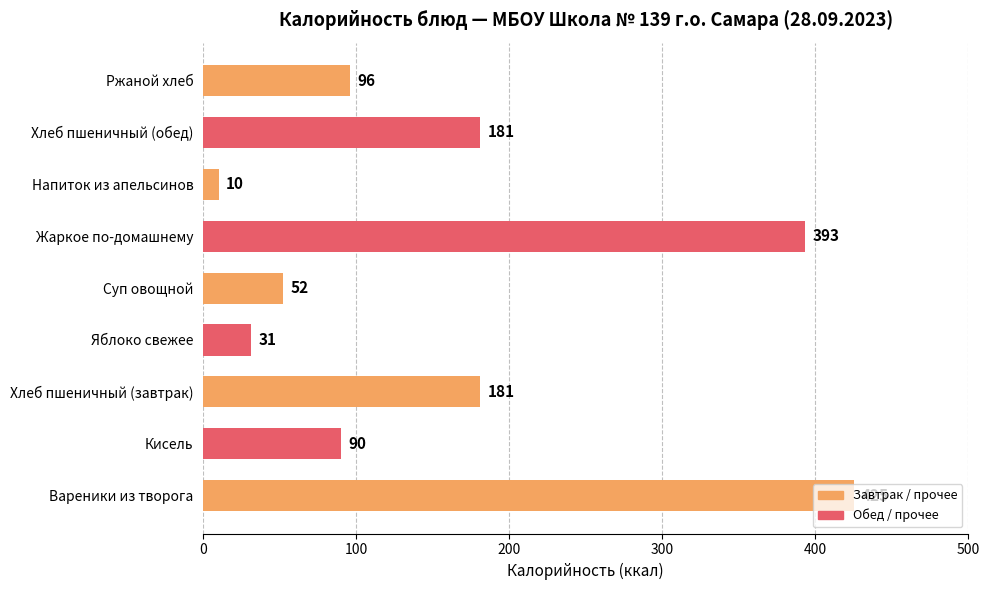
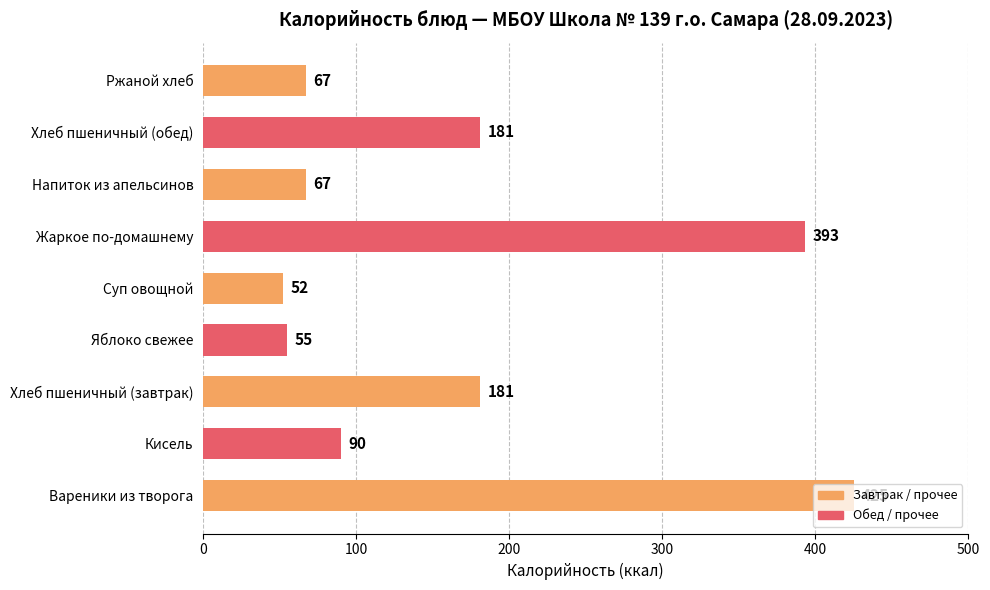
Ржаной хлеб: 96 -> 67
Напиток из апельсинов: 10 -> 67
Яблоко свежее: 31 -> 55
